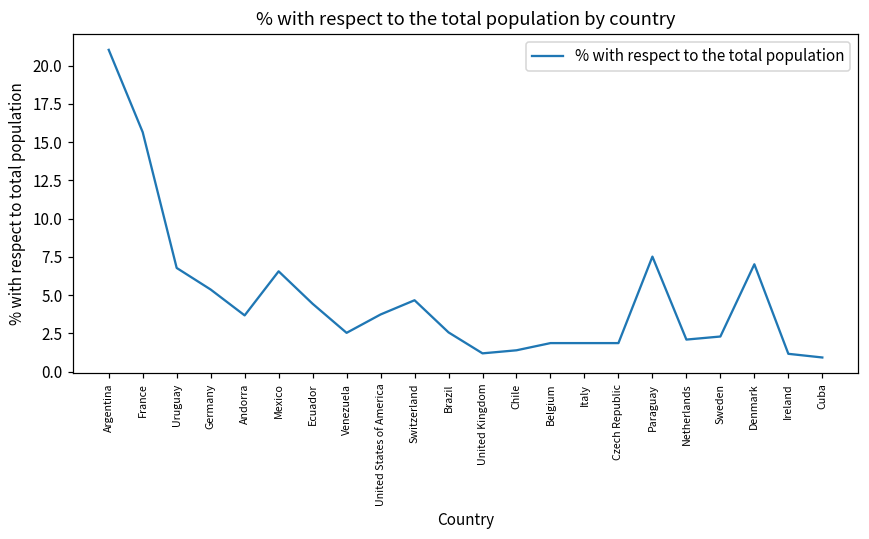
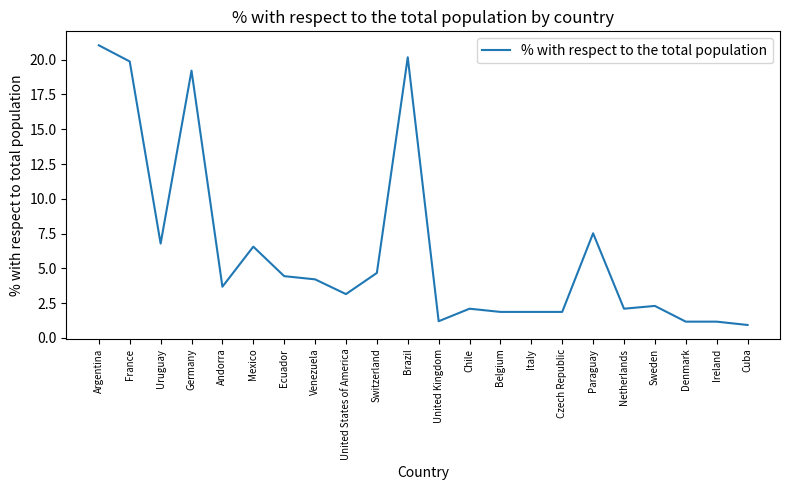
France: 15.7 -> 19.9
Germany: 5.4 -> 19.2
Venezuela: 2.5 -> 4.2
United States of America: 3.7 -> 3.2
Brazil: 2.6 -> 20.2
Chile: 1.4 -> 2.1
Denmark: 7.0 -> 1.2
